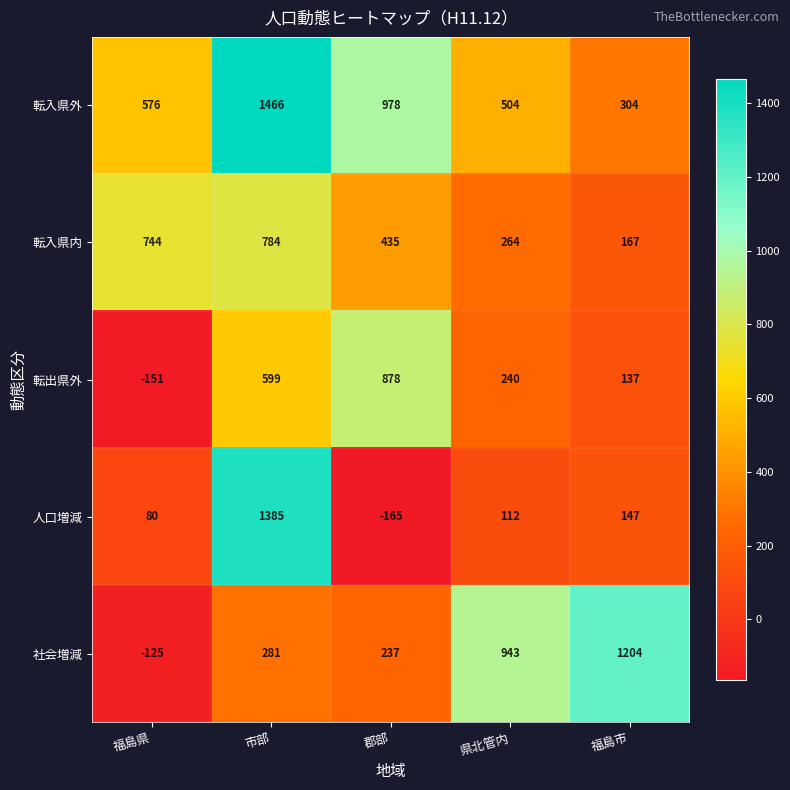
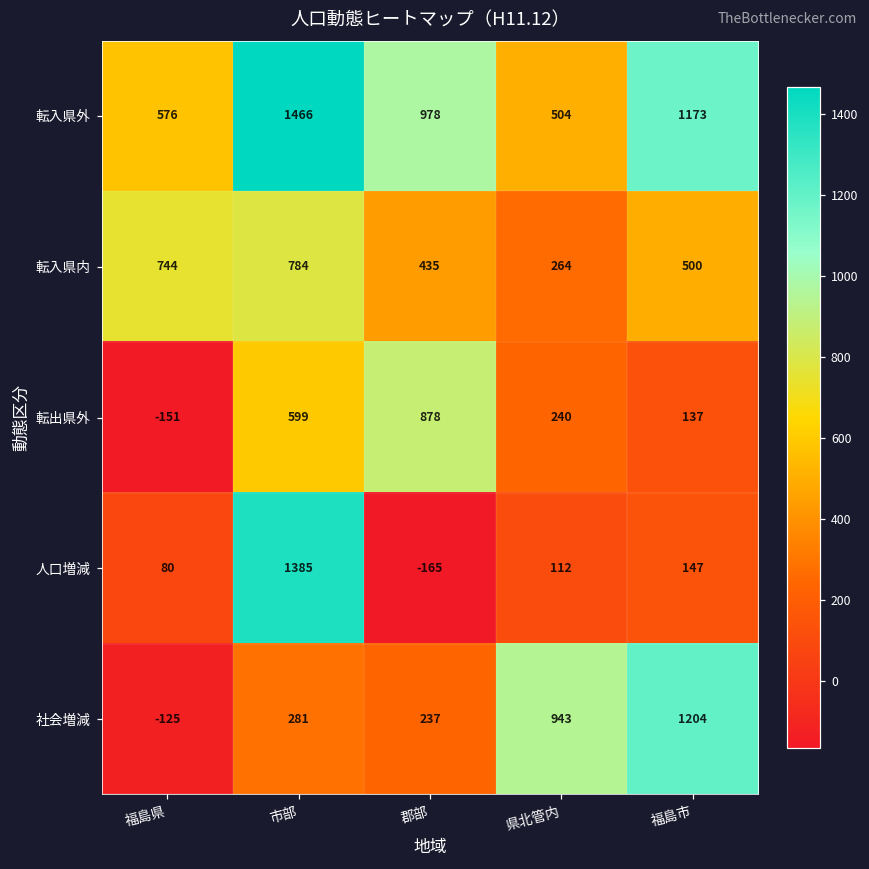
転入県外, 福島市: 304 -> 1173
転入県内, 福島市: 167 -> 500
